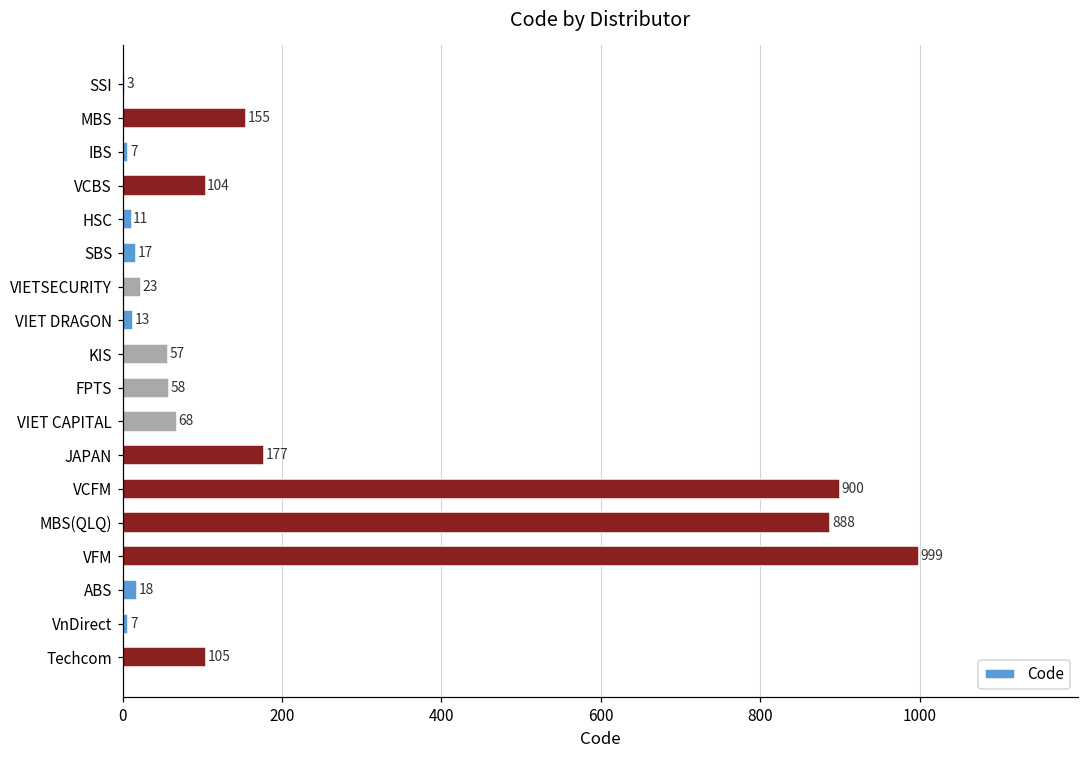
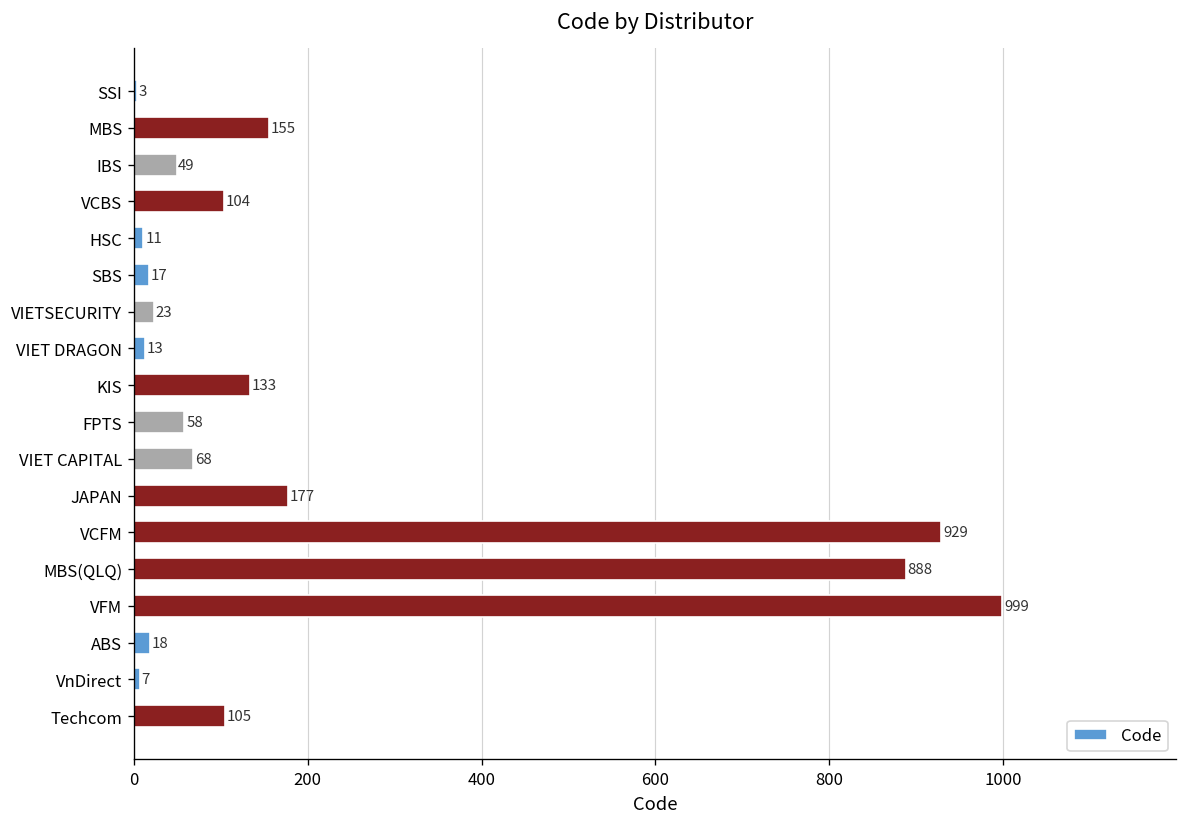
IBS: 7 -> 49
KIS: 57 -> 133
VCFM: 900 -> 929
